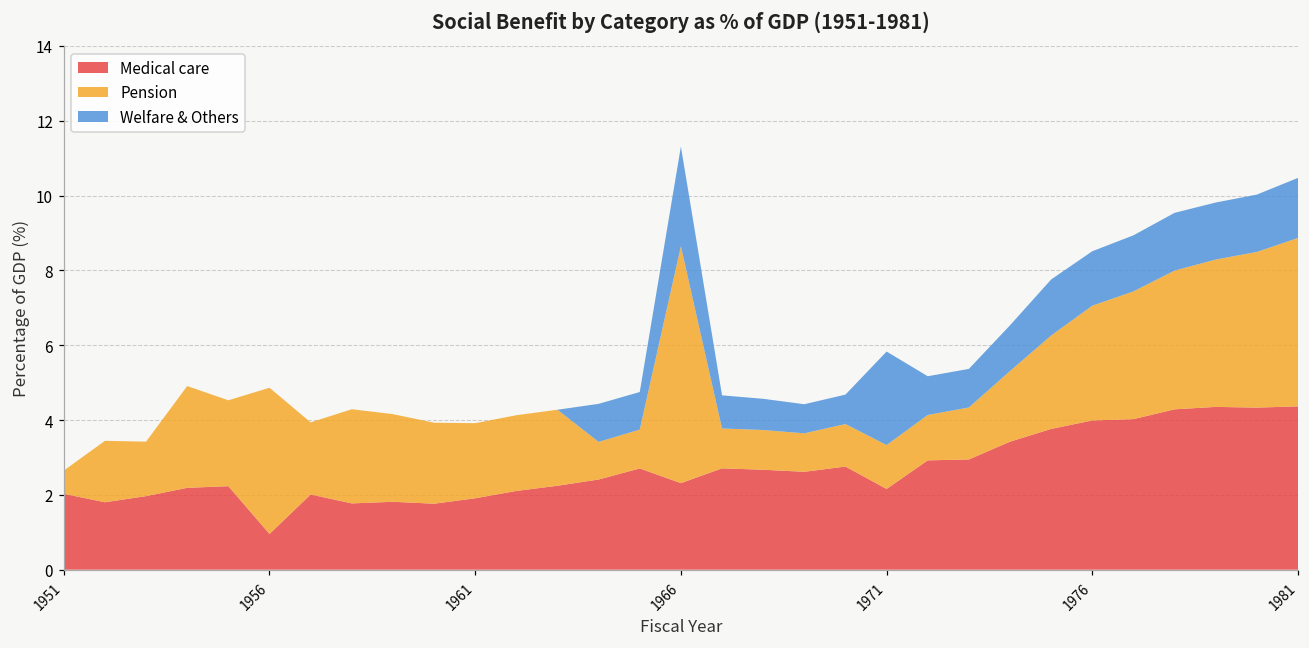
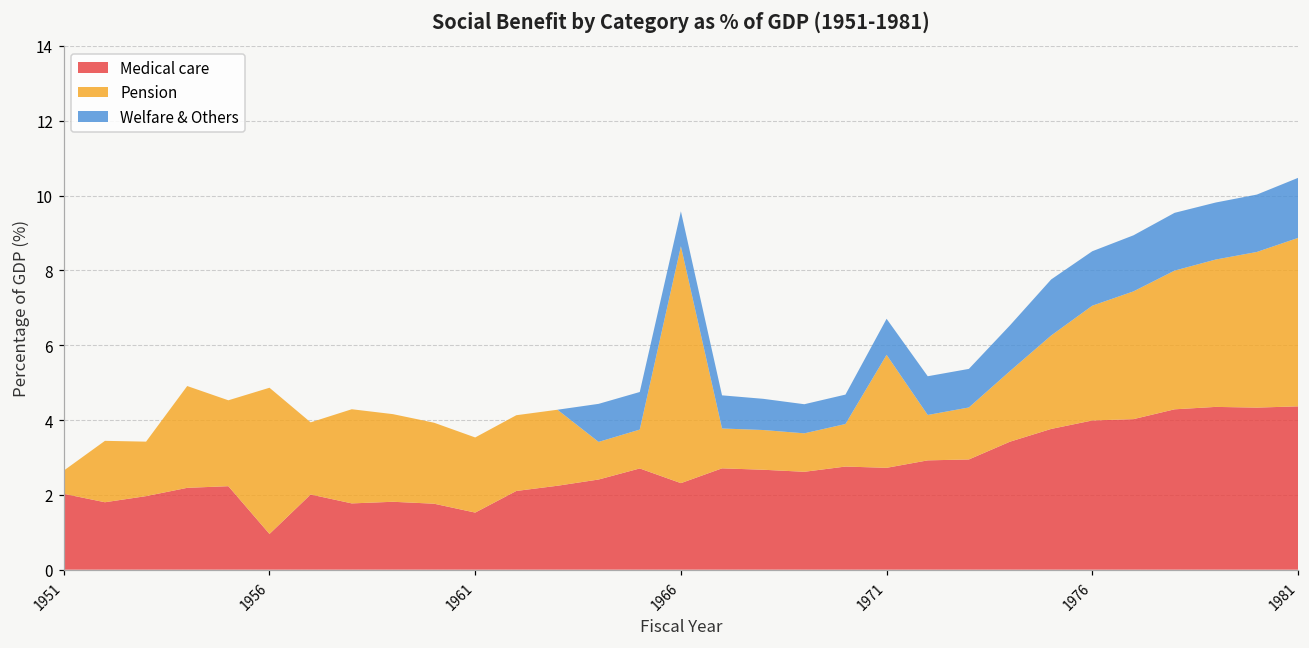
Medical care, 1961: 1.9 -> 1.5
Welfare & Others, 1966: 2.7 -> 0.9
Medical care, 1971: 2.2 -> 2.7
Pension, 1971: 1.2 -> 3.0
Welfare & Others, 1971: 2.5 -> 1.0
